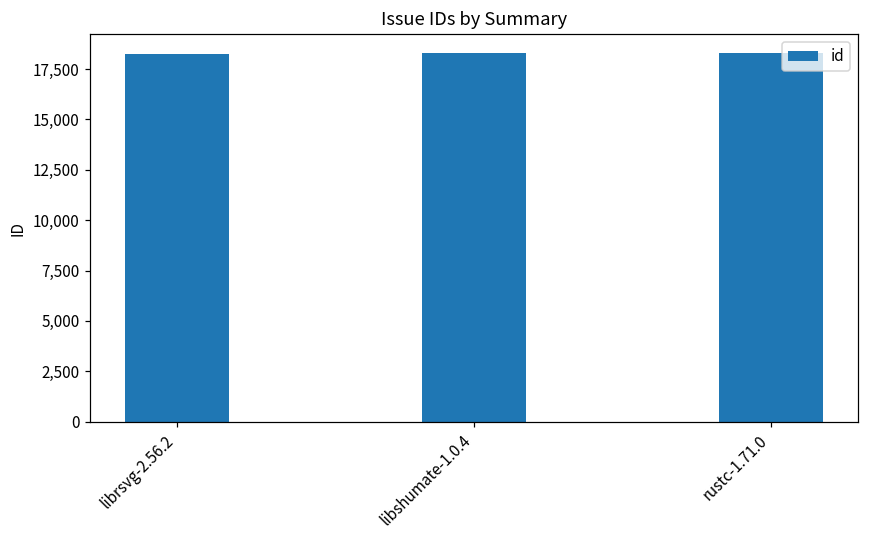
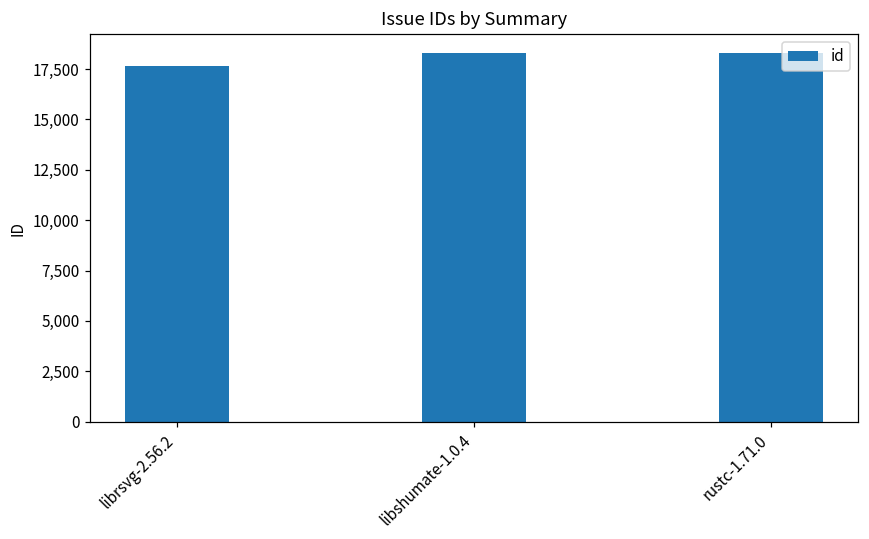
librsvg-2.56.2: 18,200 -> 17,700
